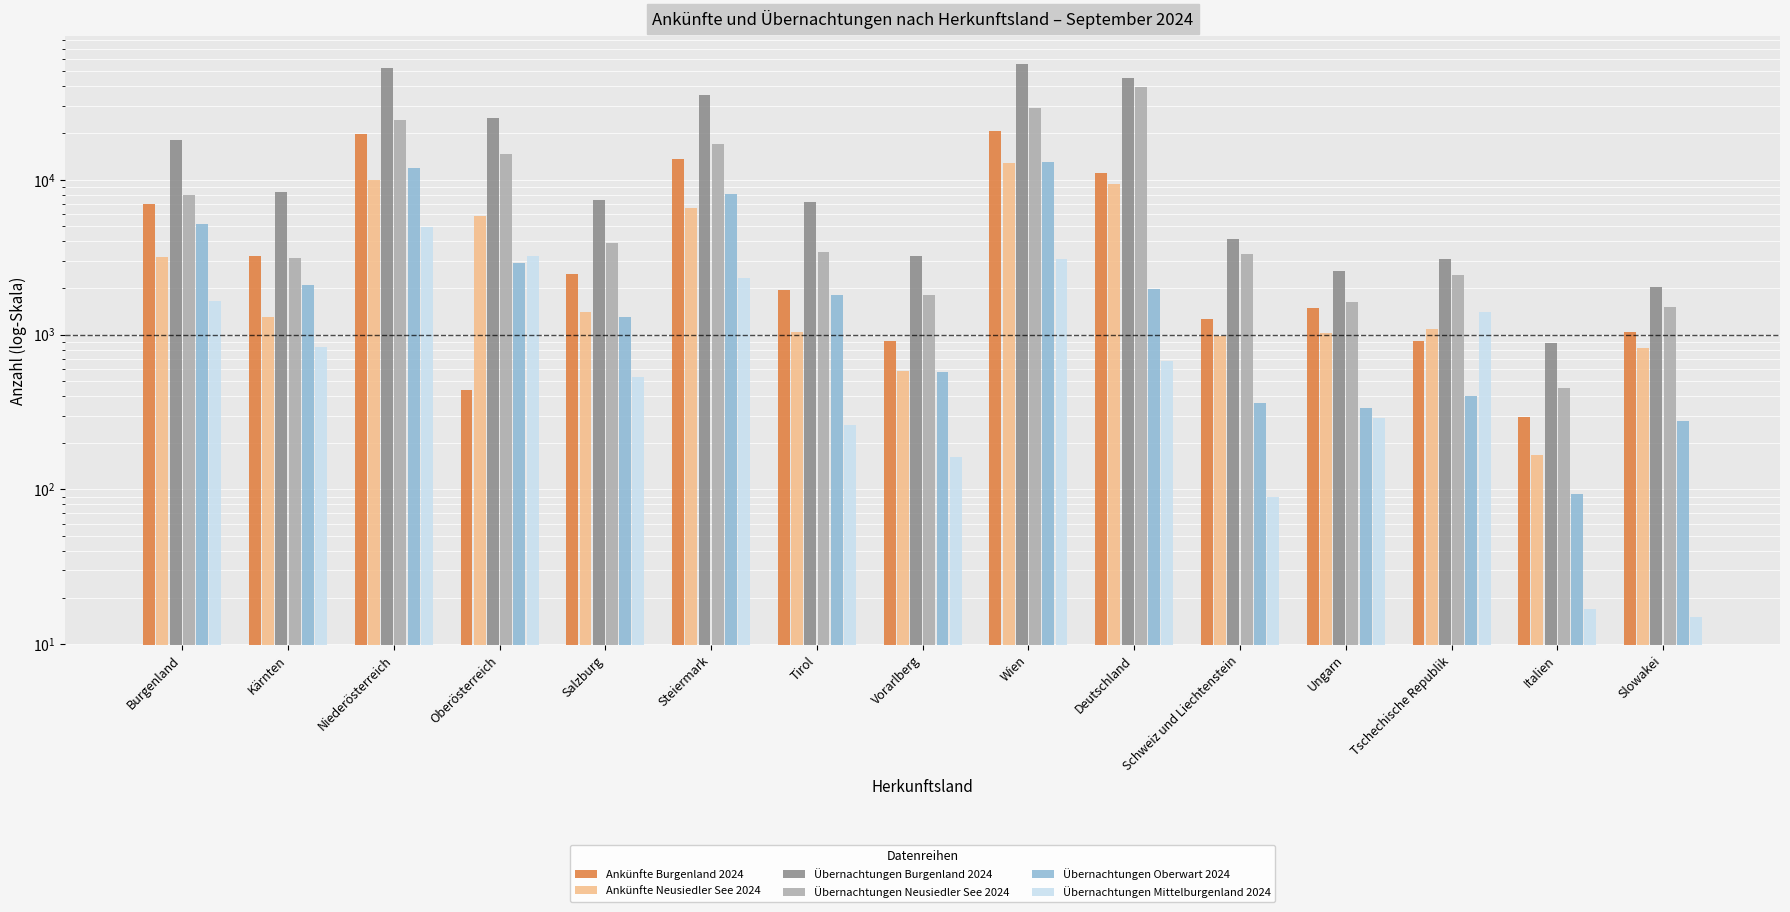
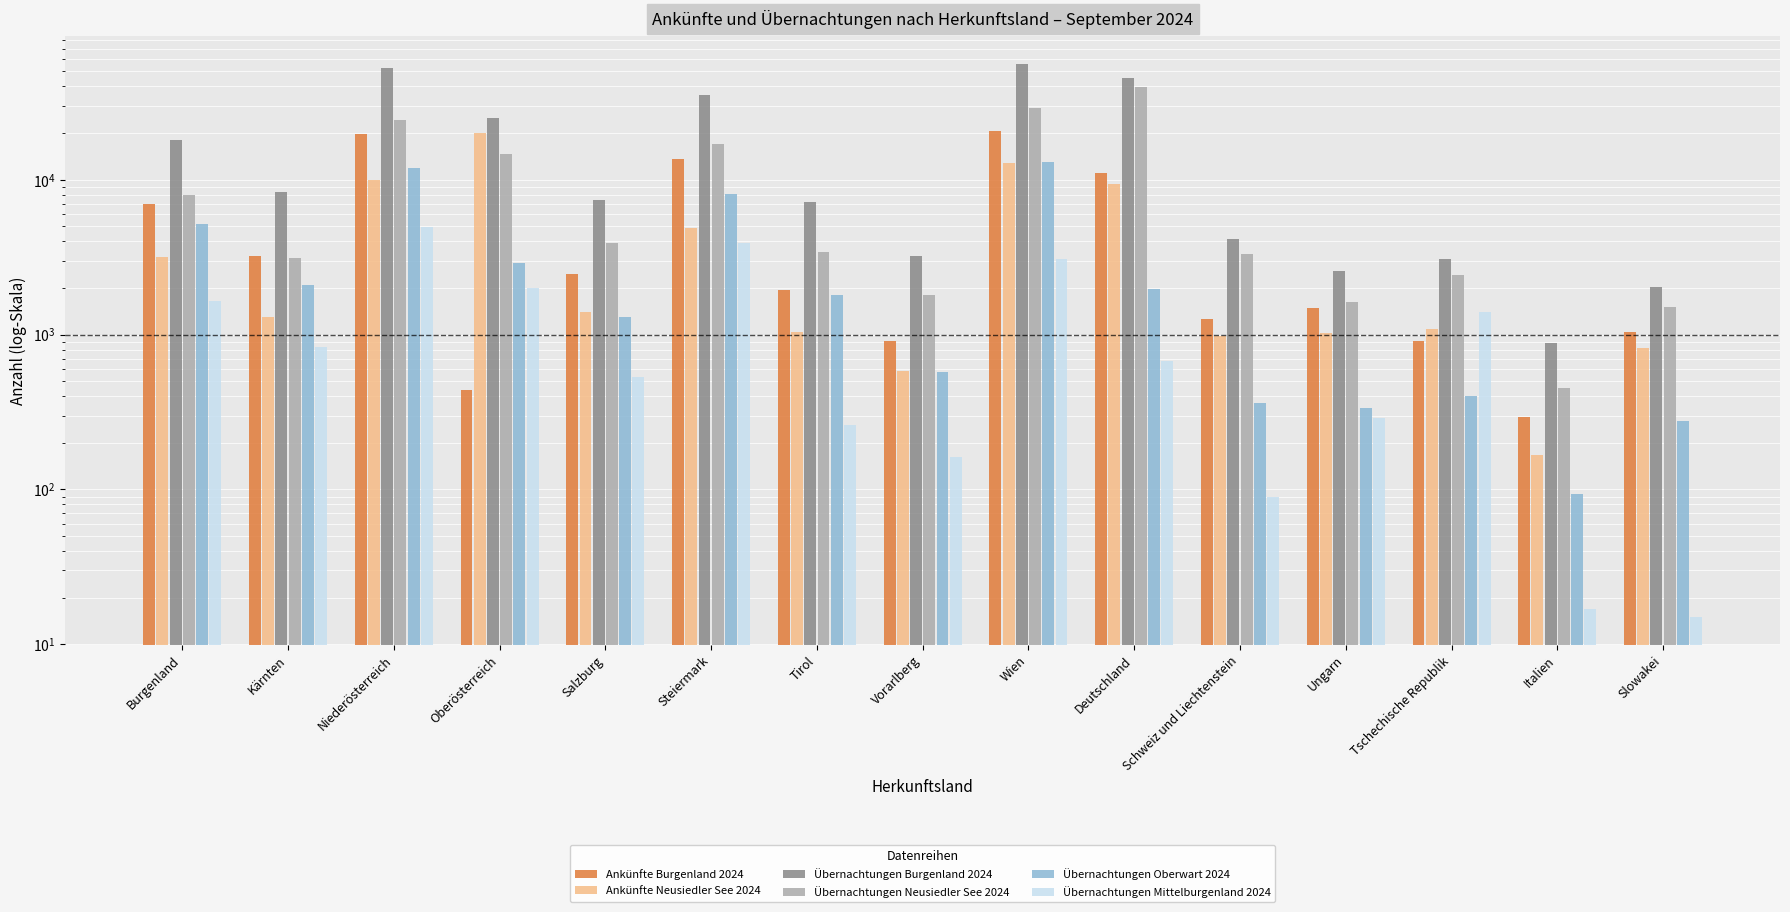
Ankünfte Neusiedler See 2024, Oberösterreich: 5900 -> 20000
Übernachtungen Mittelburgenland 2024, Oberösterreich: 3200 -> 2000
Ankünfte Neusiedler See 2024, Steiermark: 6500 -> 4800
Übernachtungen Mittelburgenland 2024, Steiermark: 2300 -> 3900
